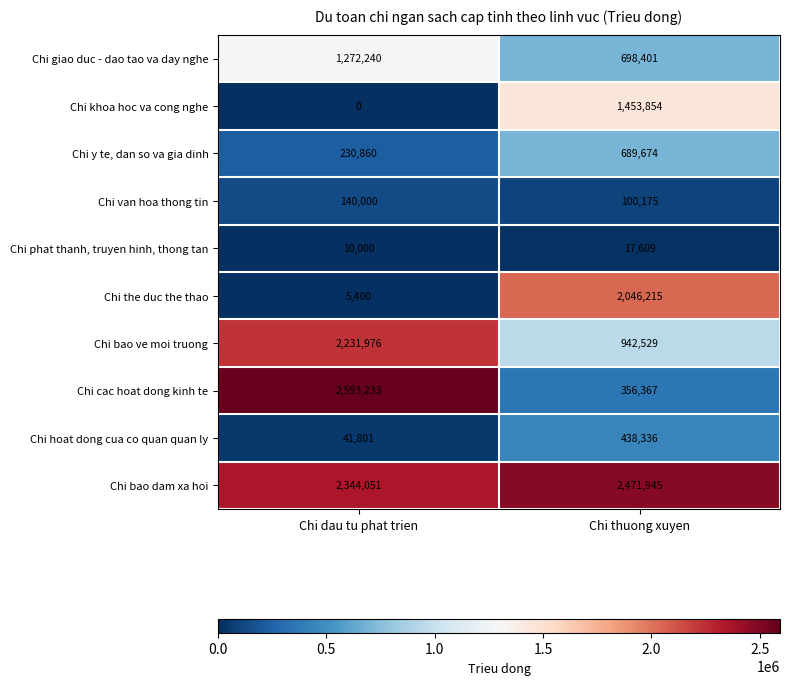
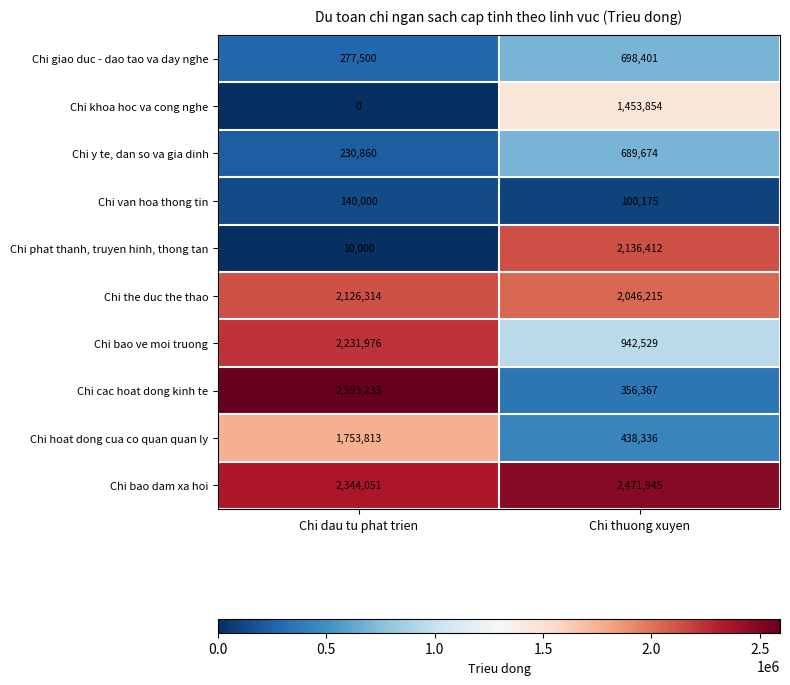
Chi giao duc - dao tao va day nghe, Chi dau tu phat trien: 1,272,240 -> 277,500
Chi phat thanh, truyen hinh, thong tan, Chi thuong xuyen: 17,609 -> 2,136,412
Chi the duc the thao, Chi dau tu phat trien: 5,400 -> 2,126,314
Chi hoat dong cua co quan quan ly, Chi dau tu phat trien: 41,801 -> 1,753,813
